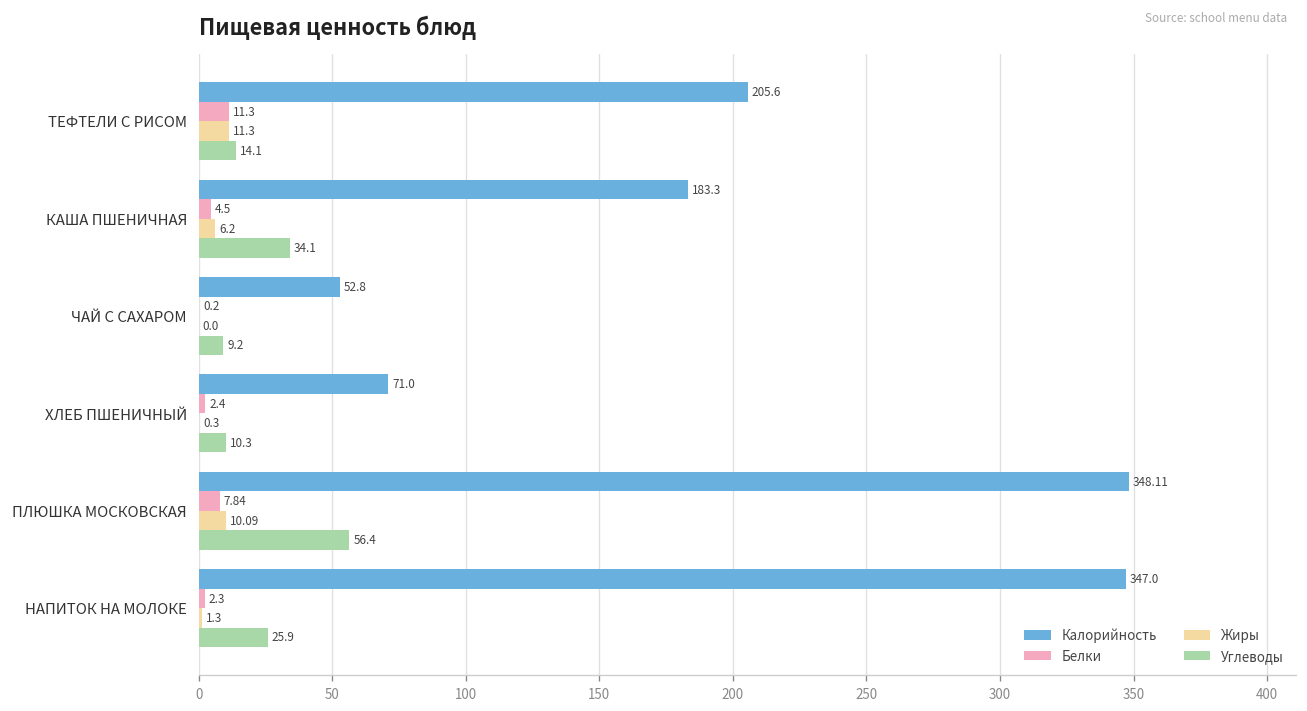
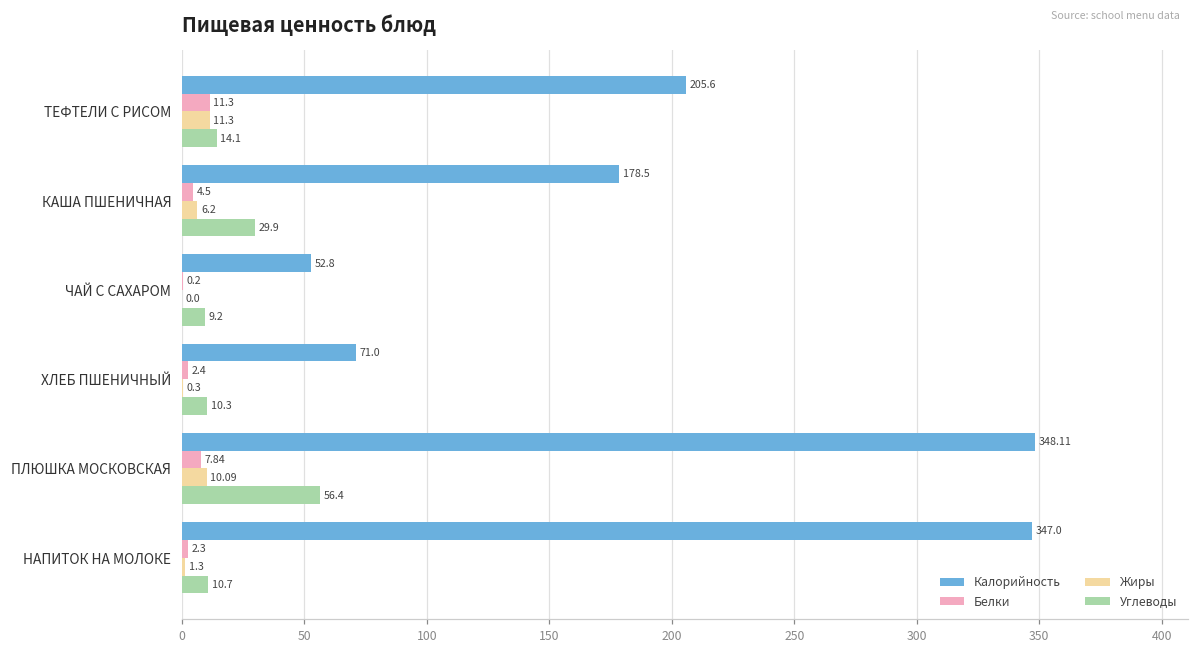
Калорийность, КАША ПШЕНИЧНАЯ: 183.3 -> 178.5
Углеводы, КАША ПШЕНИЧНАЯ: 34.1 -> 29.9
Углеводы, НАПИТОК НА МОЛОКЕ: 25.9 -> 10.7
